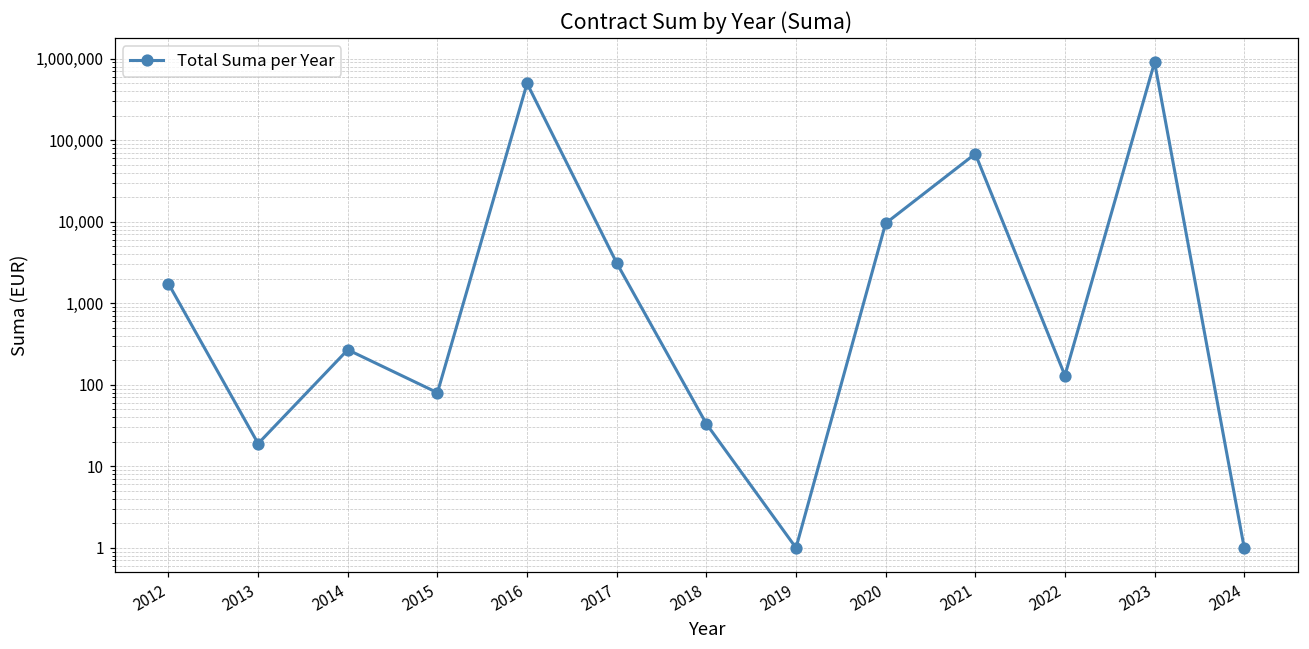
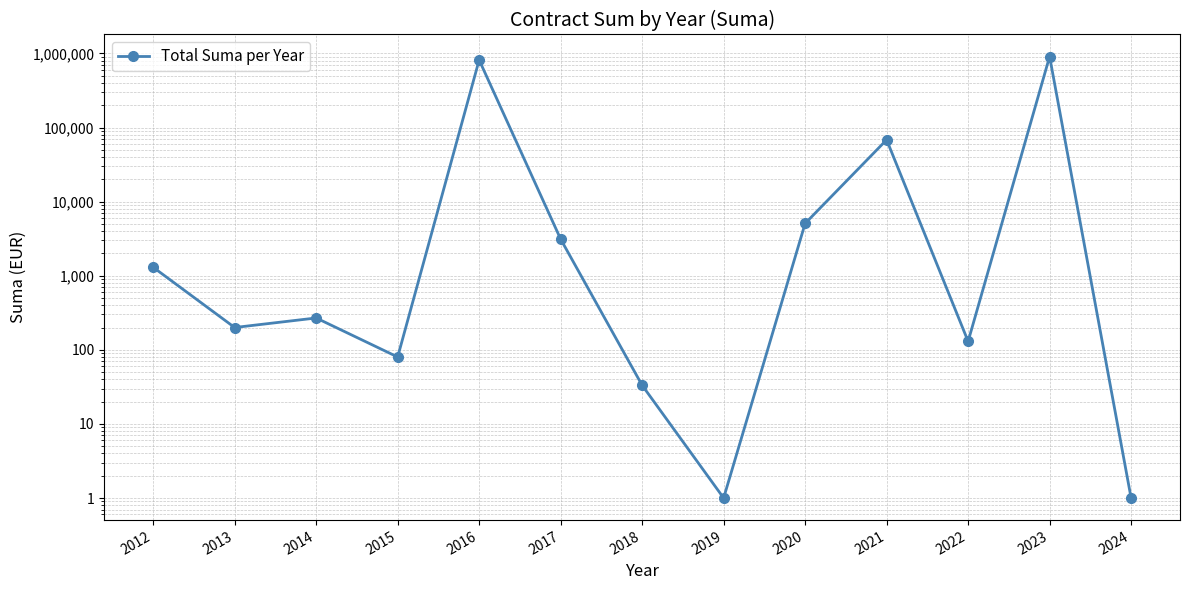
2012: 1,700 -> 1,300
2013: 19 -> 200
2016: 500,000 -> 800,000
2020: 10,000 -> 5,000
